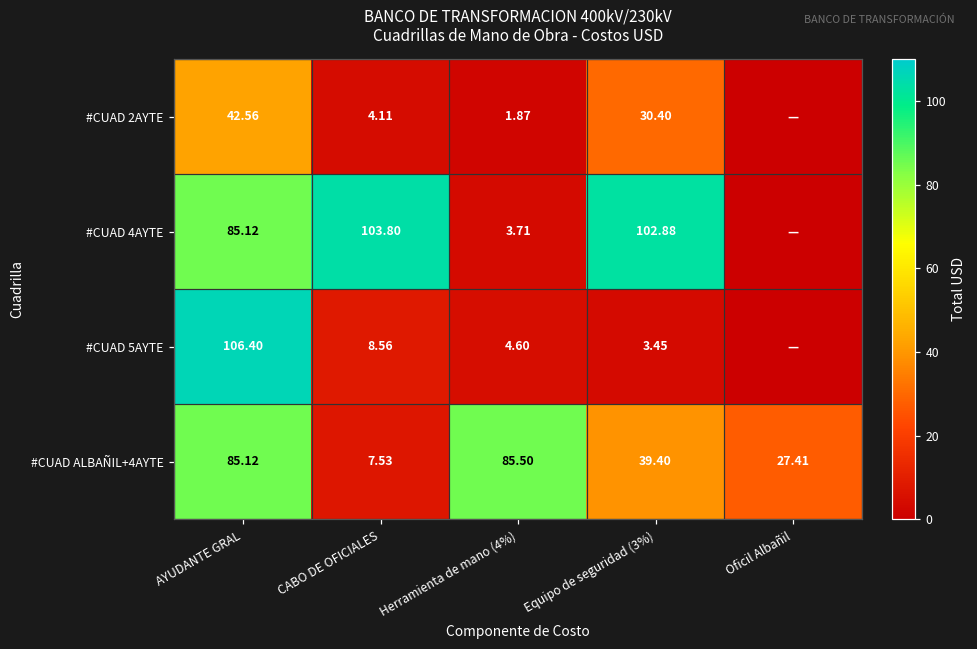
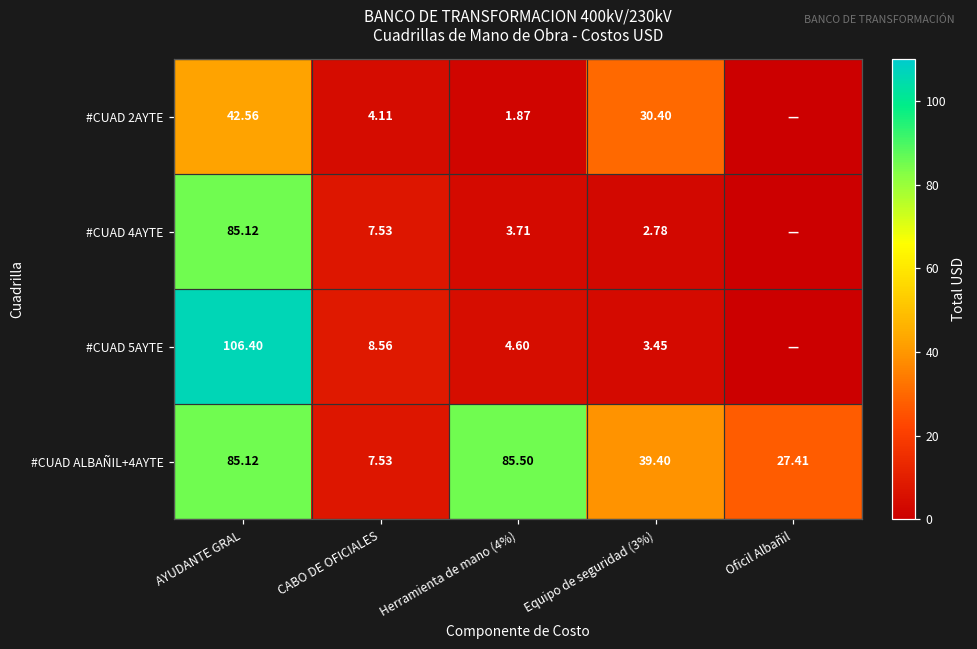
#CUAD 4AYTE, CABO DE OFICIALES: 103.80 -> 7.53
#CUAD 4AYTE, Equipo de seguridad (3%): 102.88 -> 2.78
